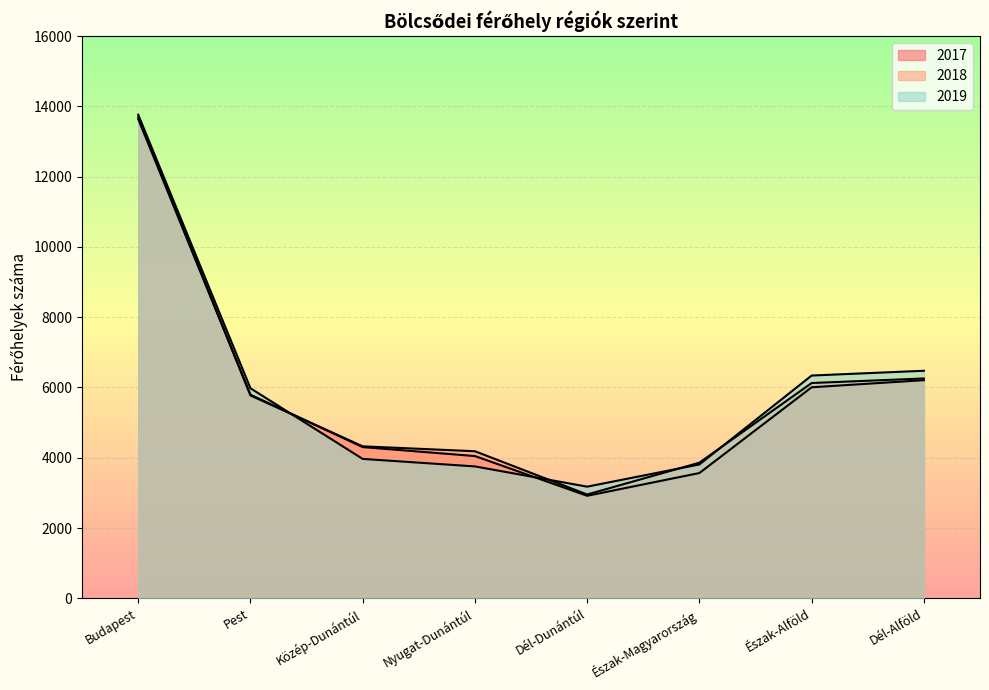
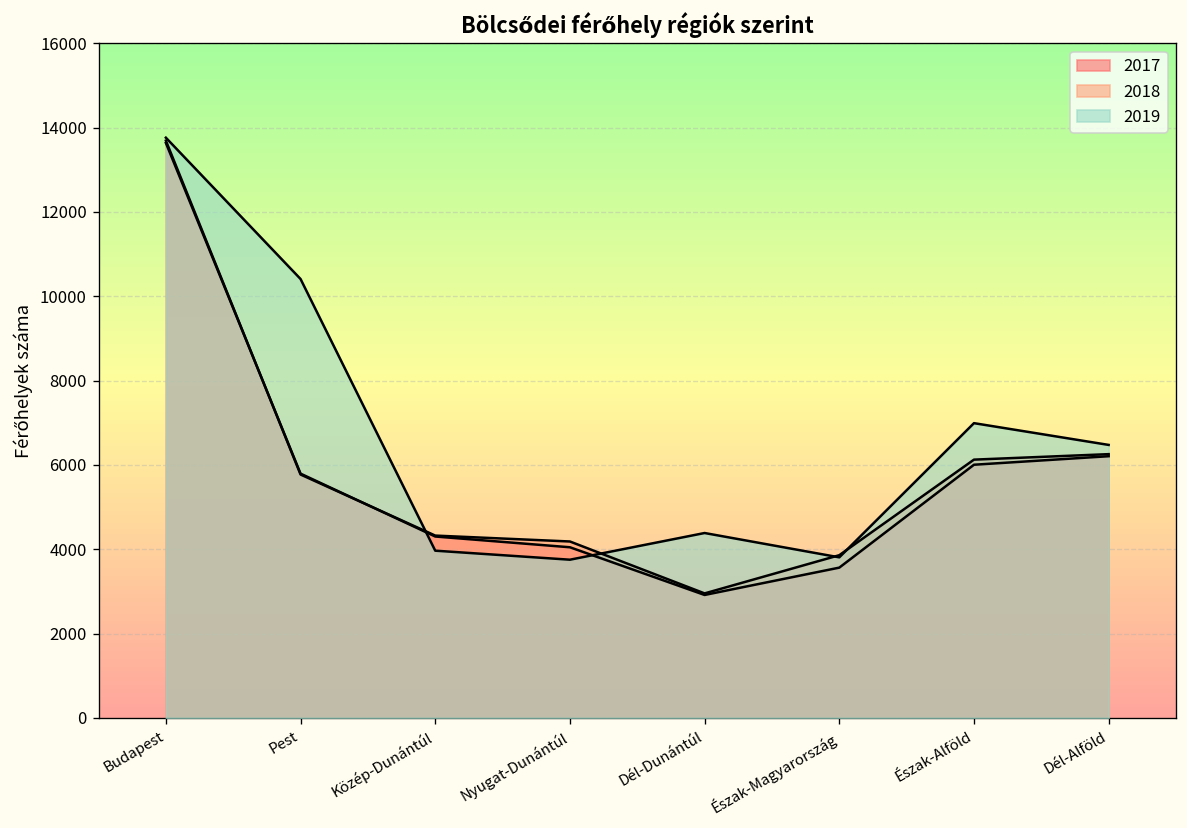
2019, Pest: 6000 -> 10400
2019, Dél-Dunántúl: 3200 -> 4400
2019, Észak-Alföld: 6300 -> 7000
